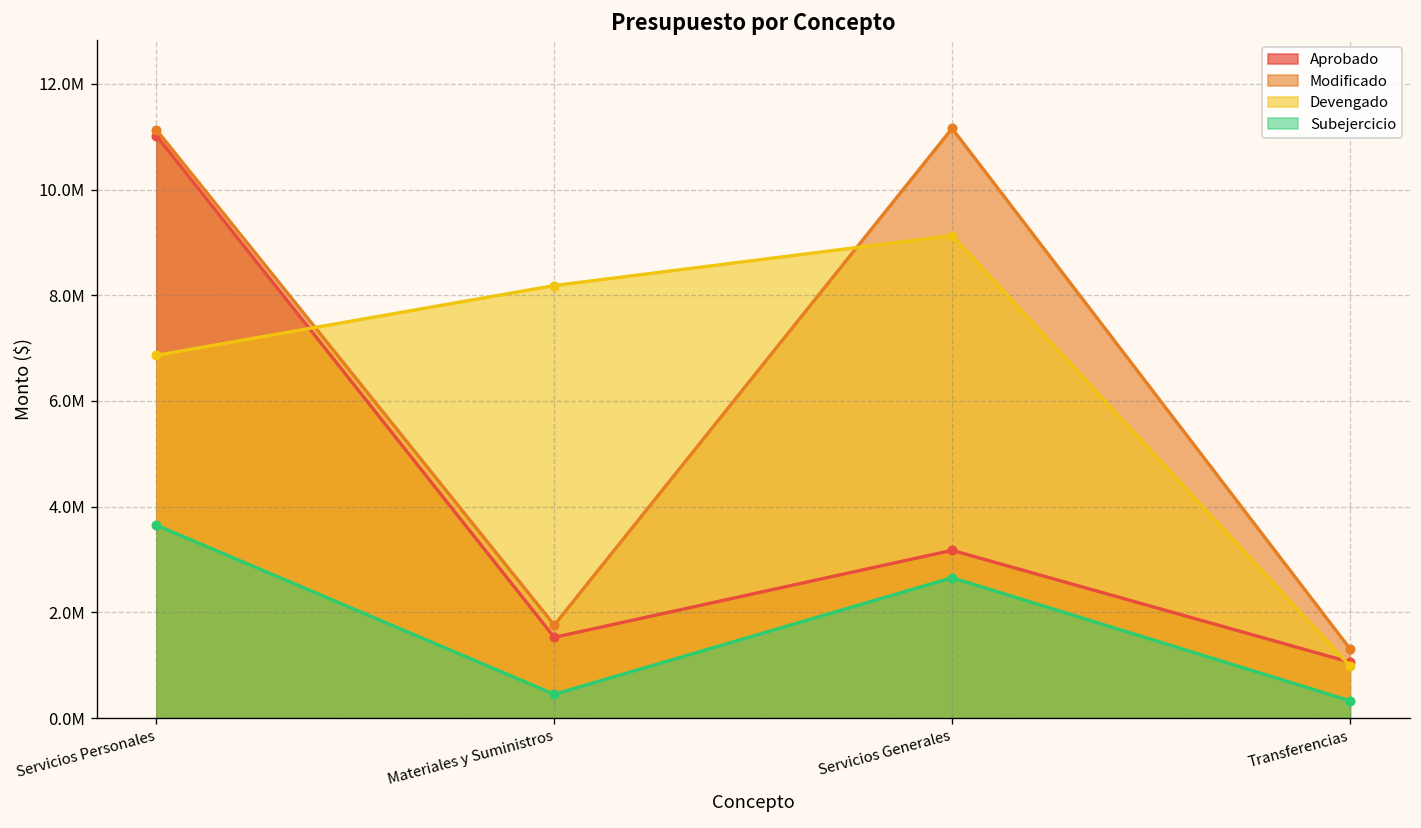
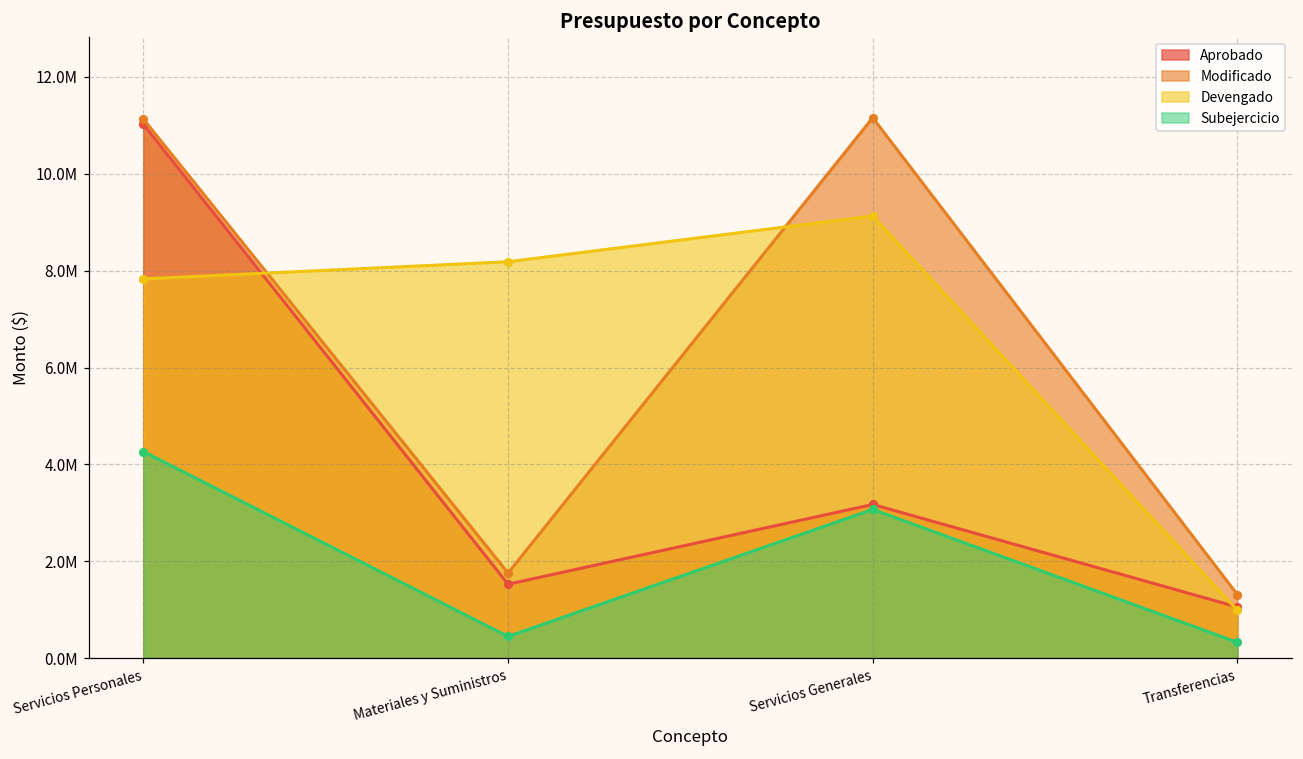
Devengado, Servicios Personales: 6900000 -> 7800000
Subejercicio, Servicios Personales: 3600000 -> 4300000
Subejercicio, Servicios Generales: 2700000 -> 3100000
